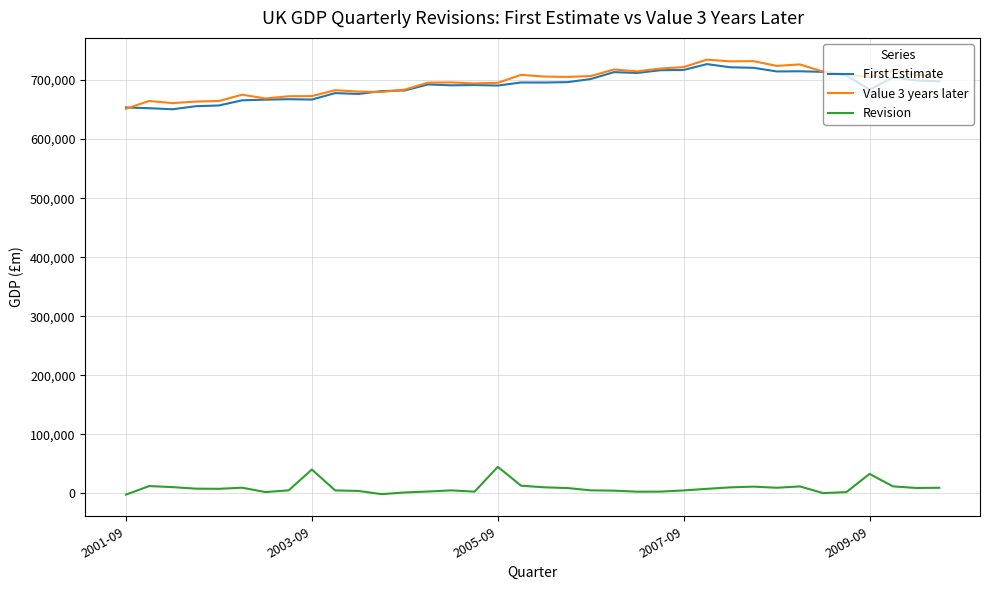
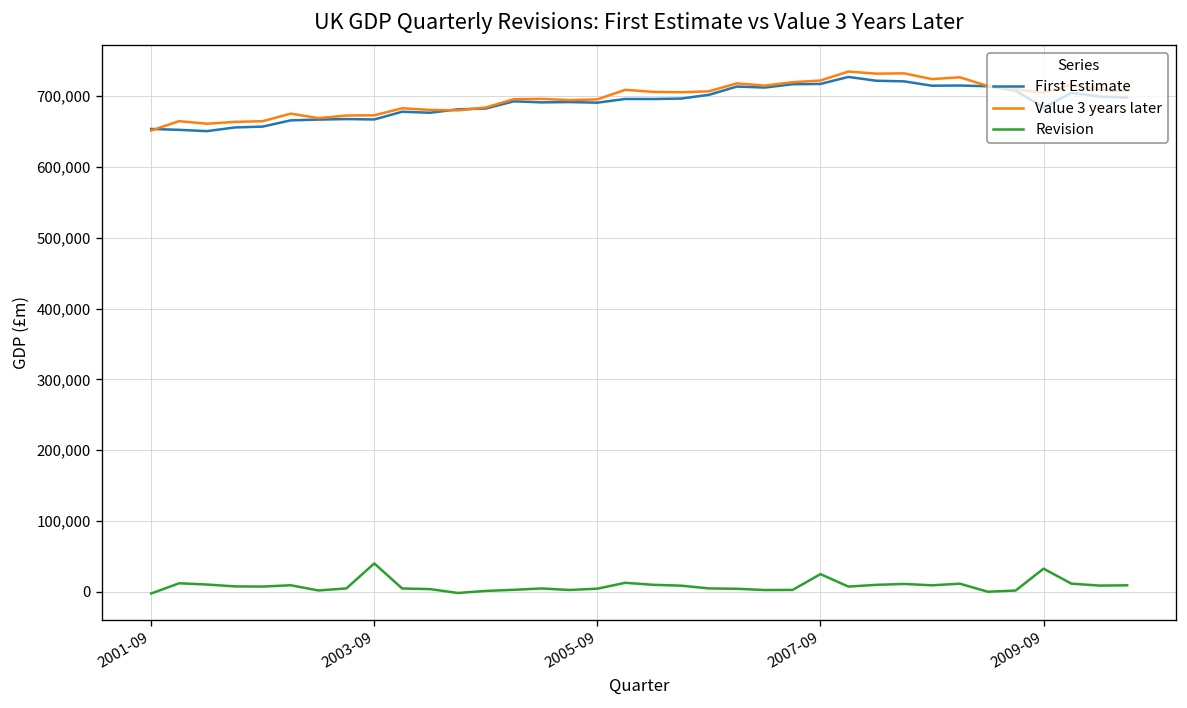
Revision, 2005-09: 40,000 -> 0
Revision, 2007-09: 0 -> 30,000
